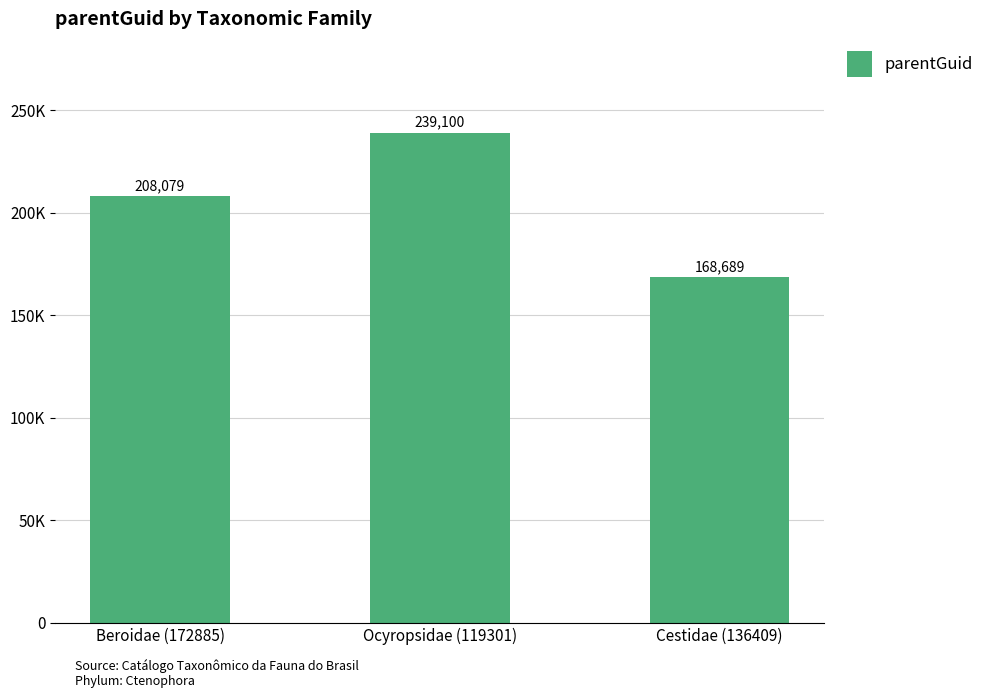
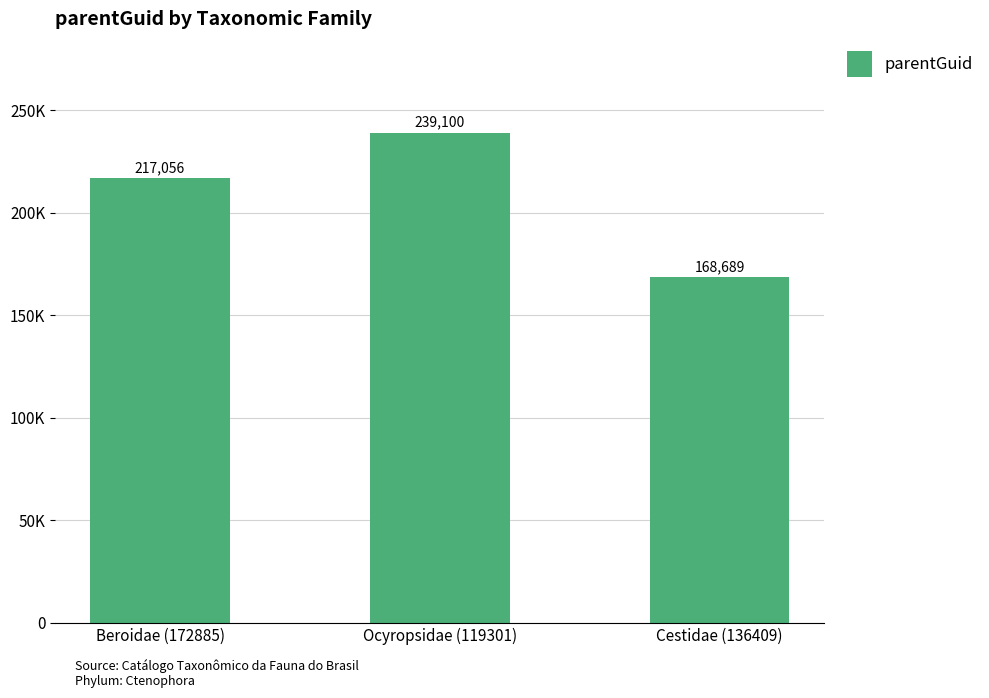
Beroidae (172885): 208,079 -> 217,056
